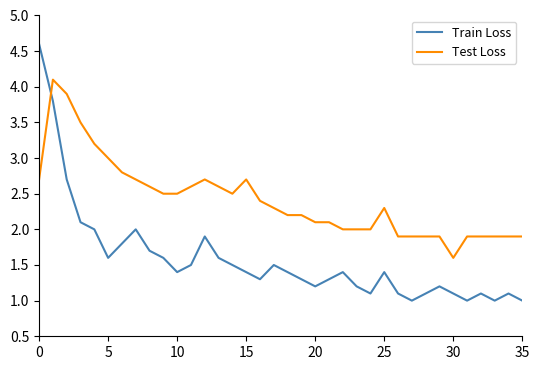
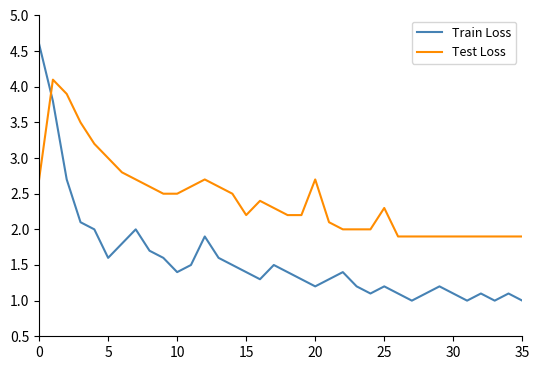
Test Loss, 15: 2.7 -> 2.2
Test Loss, 20: 2.1 -> 2.7
Train Loss, 25: 1.4 -> 1.2
Test Loss, 30: 1.6 -> 1.9
